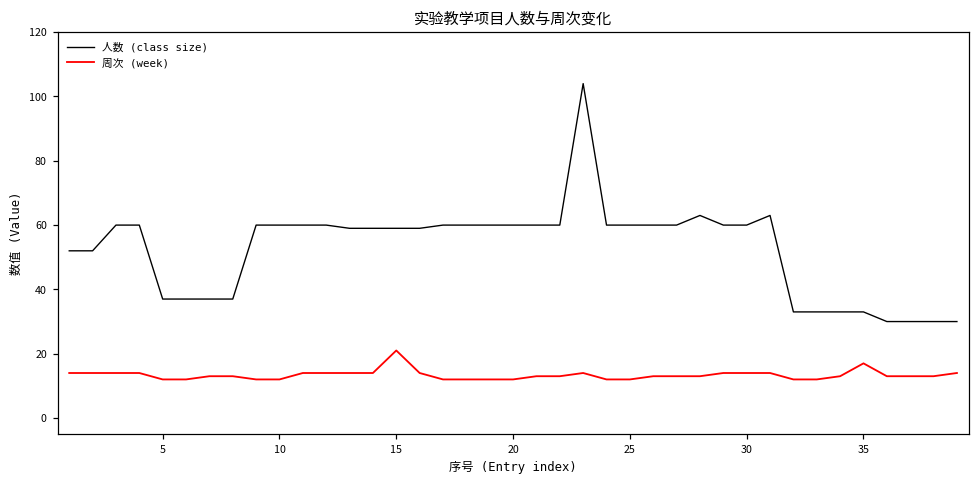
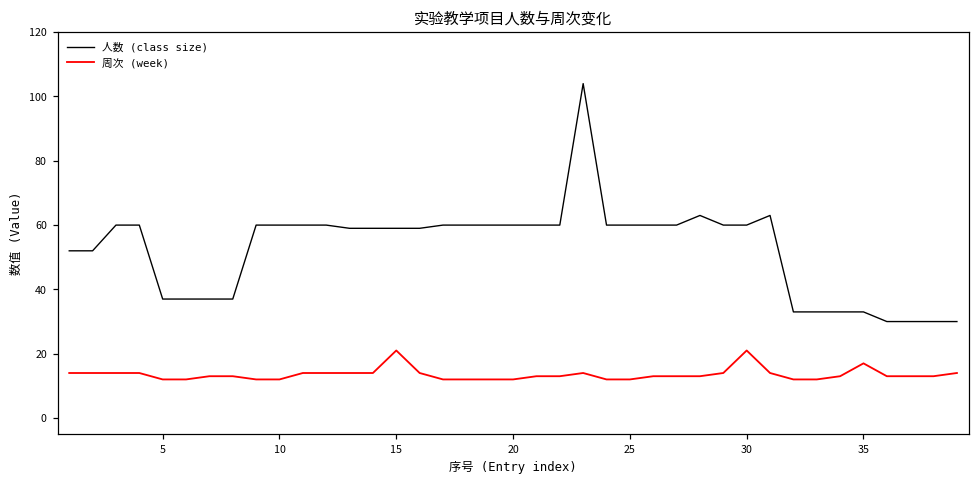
周次 (week), 30: 14 -> 21
